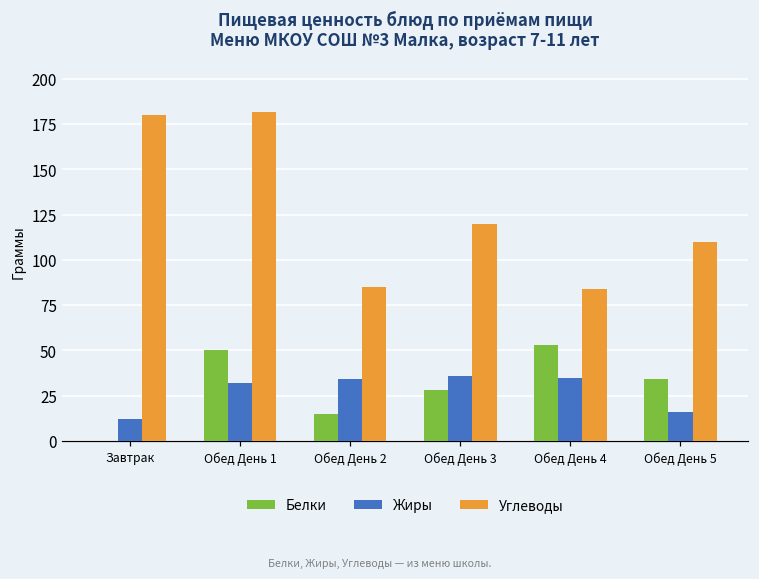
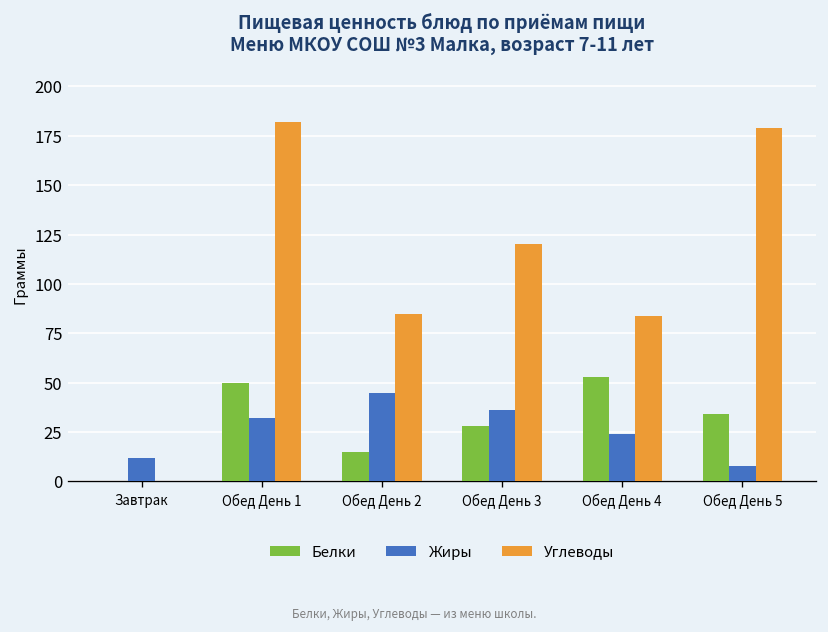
Углеводы, Завтрак: 180 -> 0
Жиры, Обед День 2: 34 -> 45
Жиры, Обед День 4: 35 -> 24
Жиры, Обед День 5: 16 -> 8
Углеводы, Обед День 5: 110 -> 179
